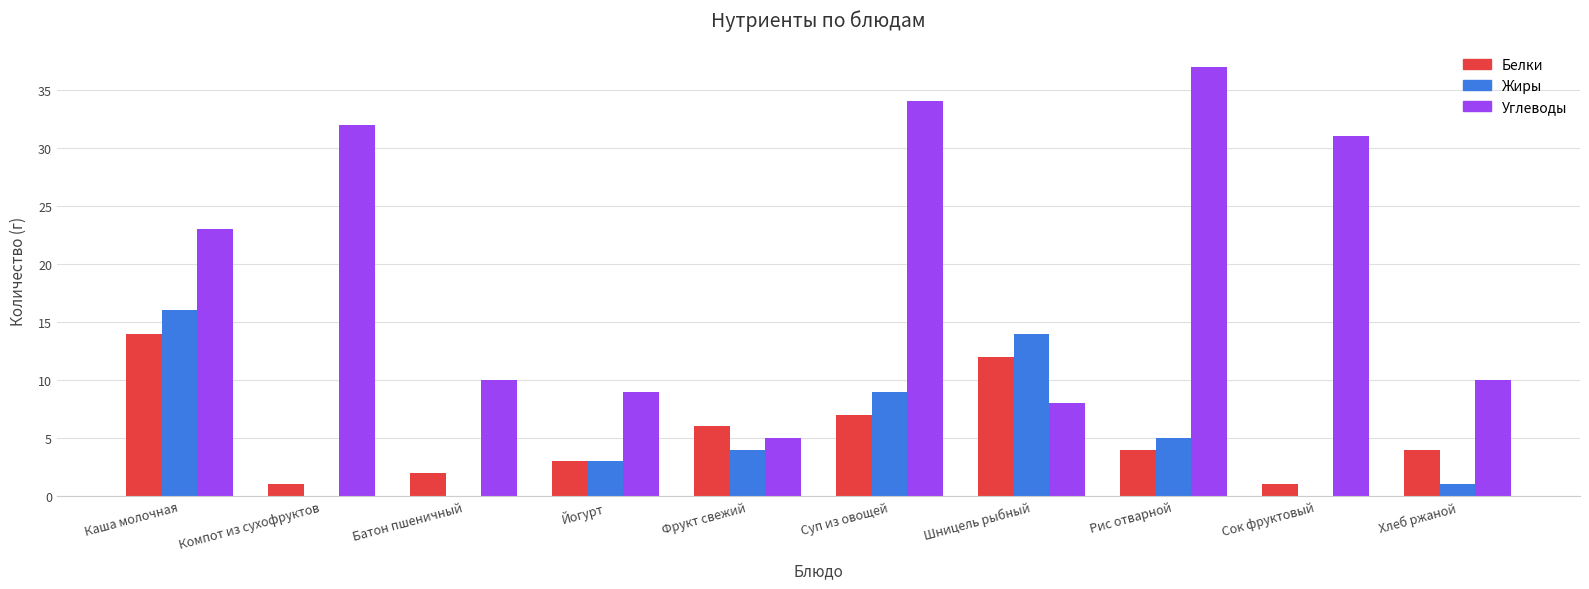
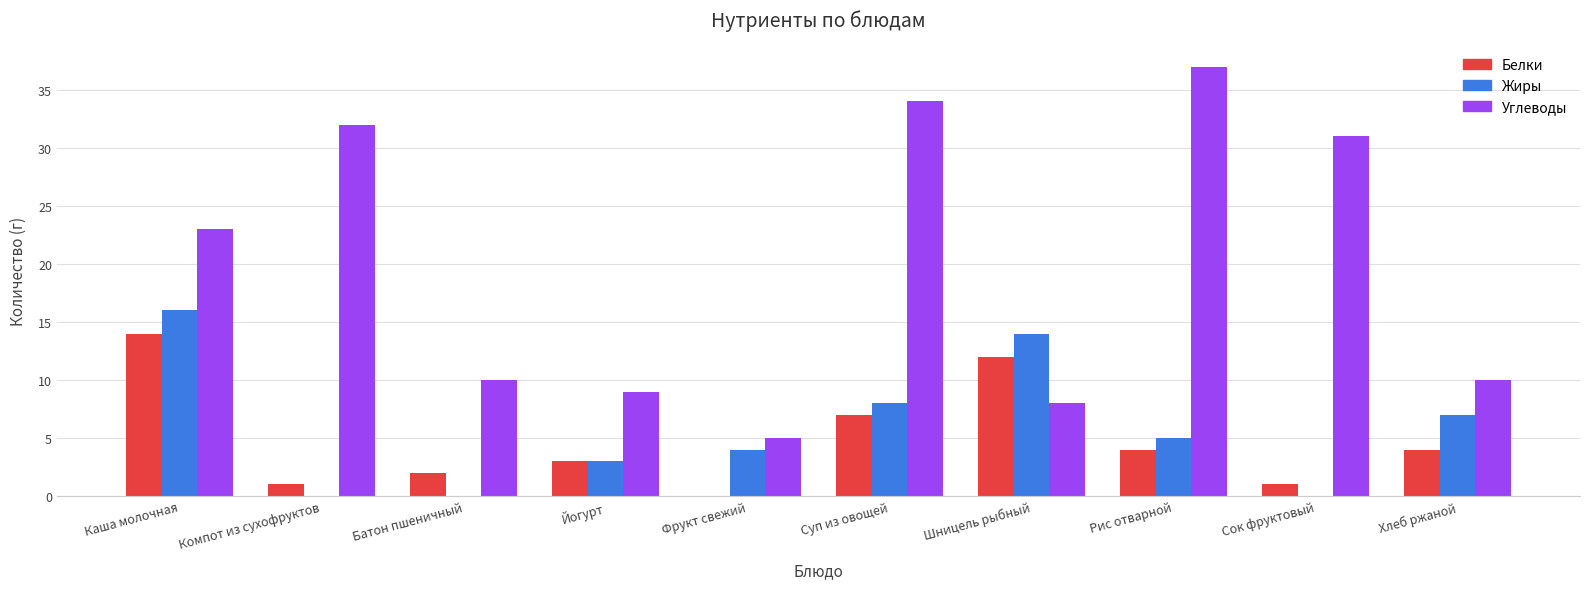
Белки, Фрукт свежий: 6 -> 0
Жиры, Суп из овощей: 9 -> 8
Жиры, Хлеб ржаной: 1 -> 7
